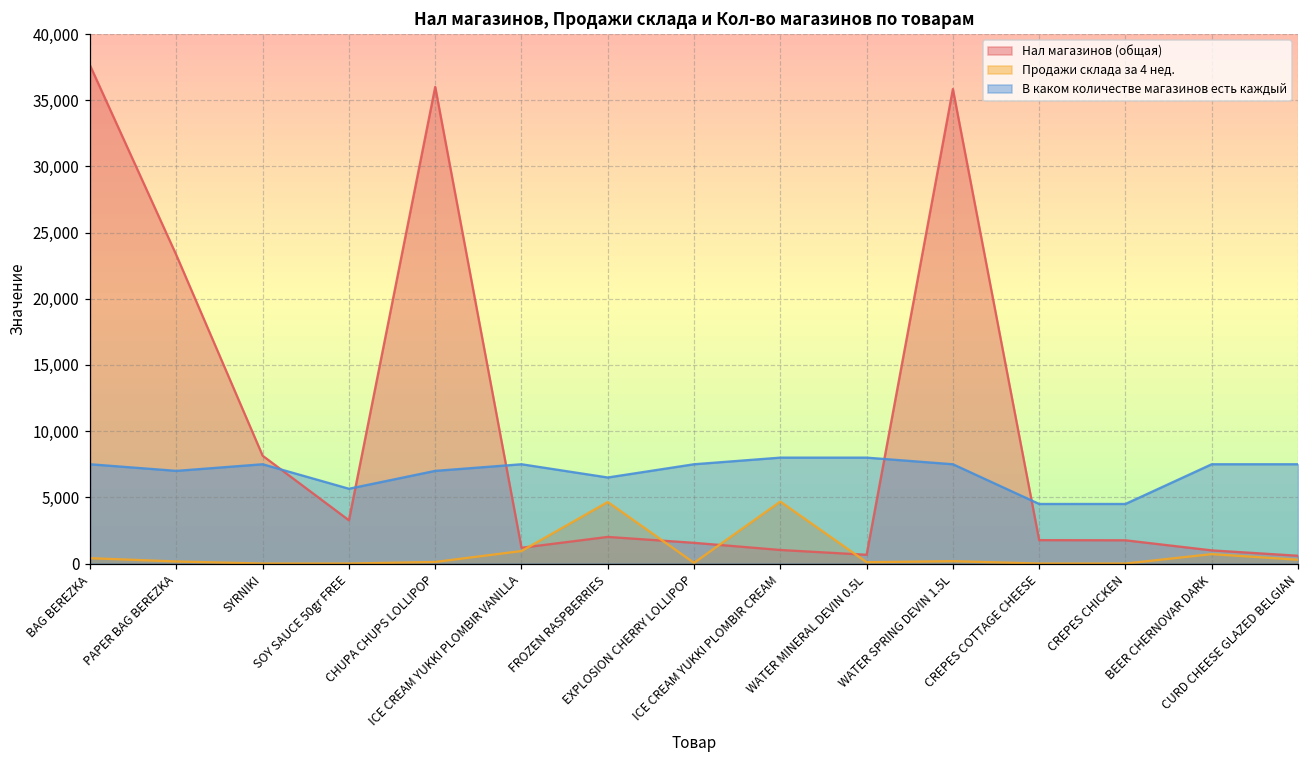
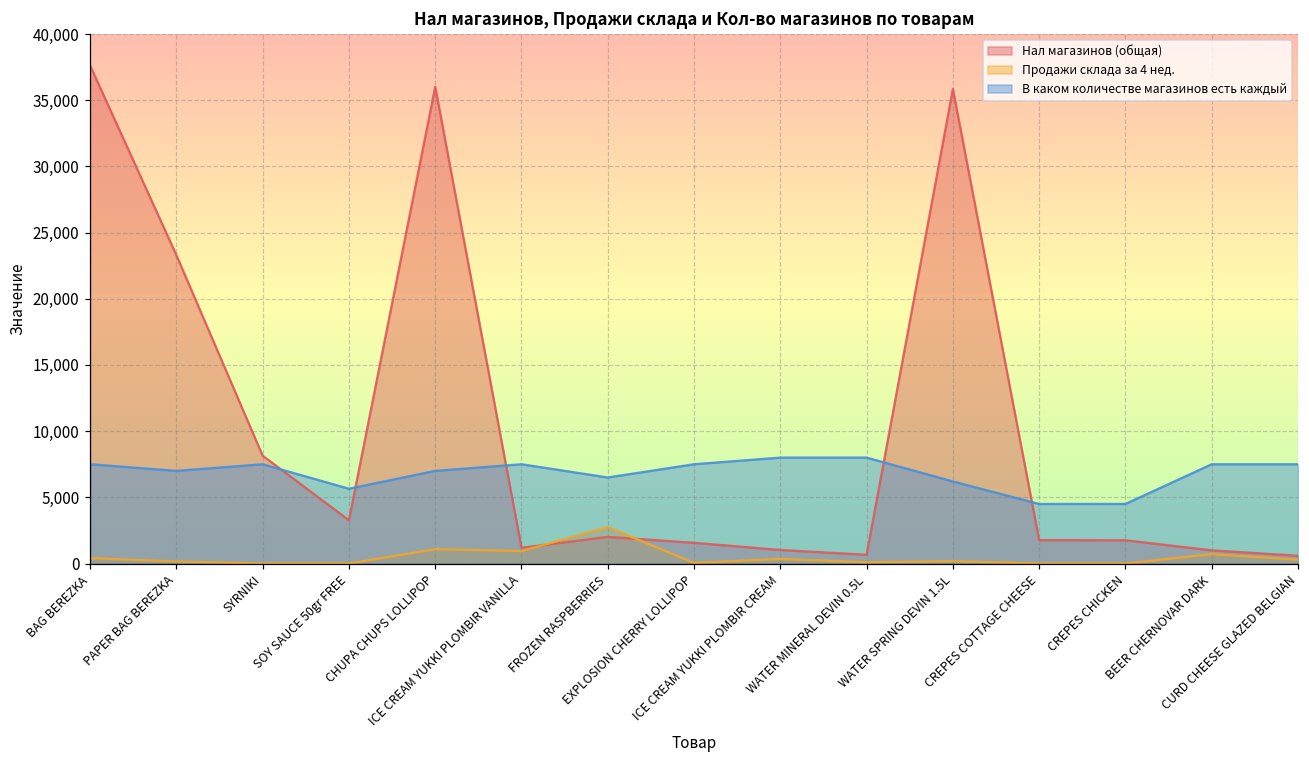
Продажи склада за 4 нед., CHUPA CHUPS LOLLIPOP: 100 -> 1,100
Продажи склада за 4 нед., FROZEN RASPBERRIES: 4,600 -> 2,800
Продажи склада за 4 нед., ICE CREAM YUKKI PLOMBIR CREAM: 4,700 -> 300
В каком количестве магазинов есть каждый, WATER SPRING DEVIN 1.5L: 7,500 -> 6,200
